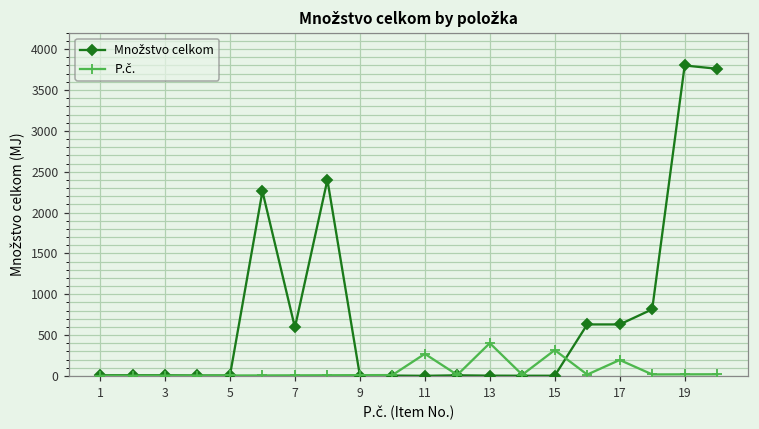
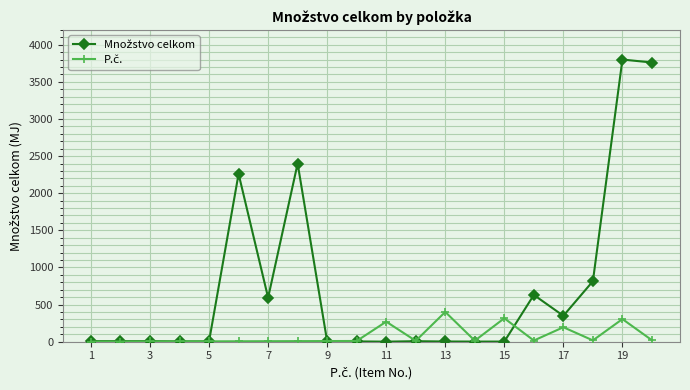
Množstvo celkom, 17: 600 -> 300
P.č., 19: 0 -> 300
